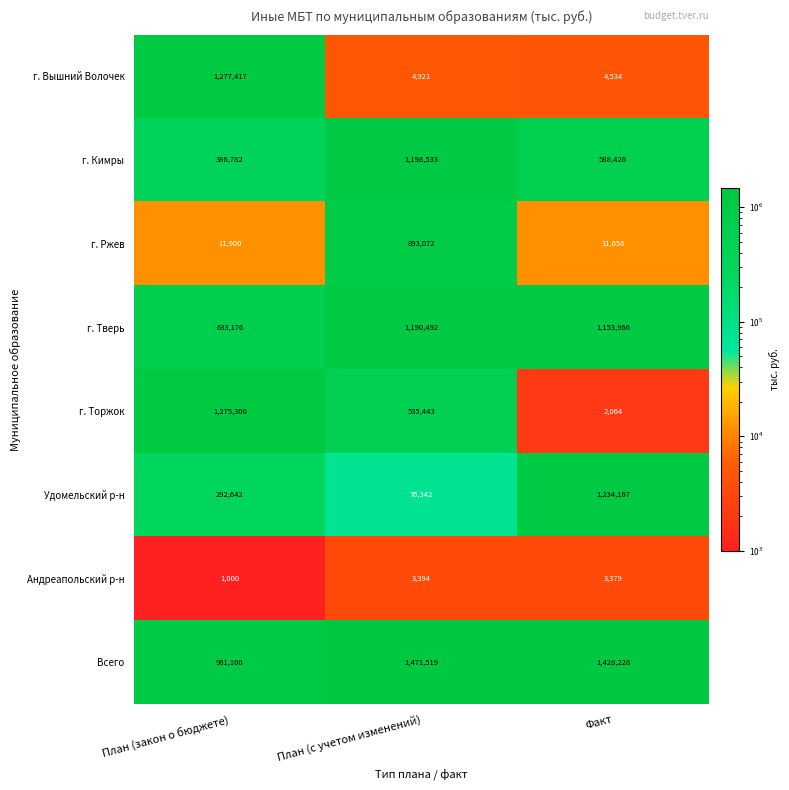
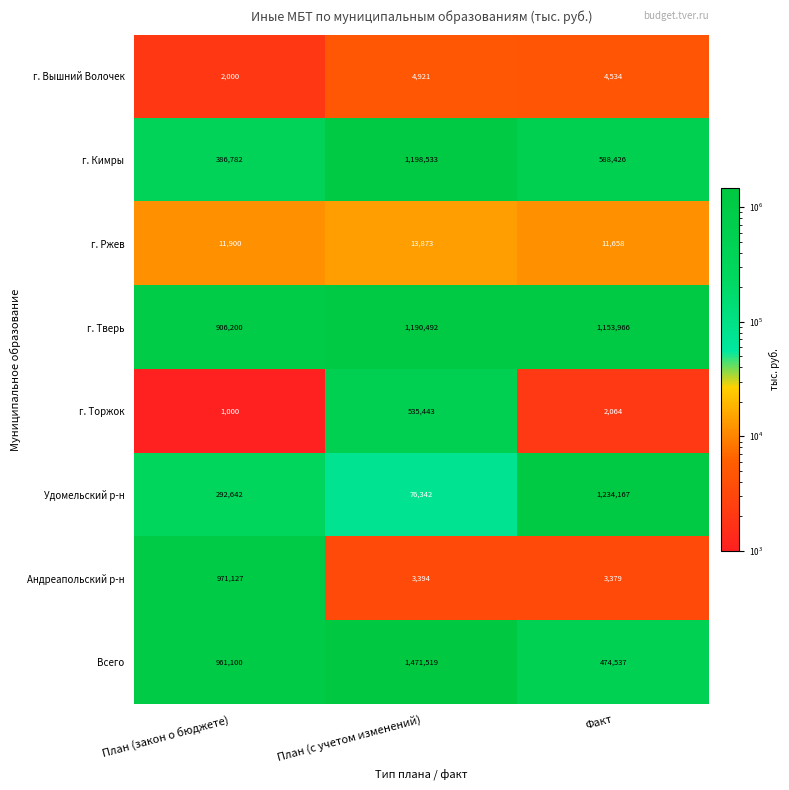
г. Вышний Волочек, План (закон о бюджете): 1,277,417 -> 2,000
г. Ржев, План (с учетом изменений): 893,072 -> 13,873
г. Тверь, План (закон о бюджете): 633,176 -> 906,200
г. Торжок, План (закон о бюджете): 1,275,300 -> 1,000
Андреапольский р-н, План (закон о бюджете): 1,000 -> 971,127
Всего, Факт: 1,428,228 -> 474,537
